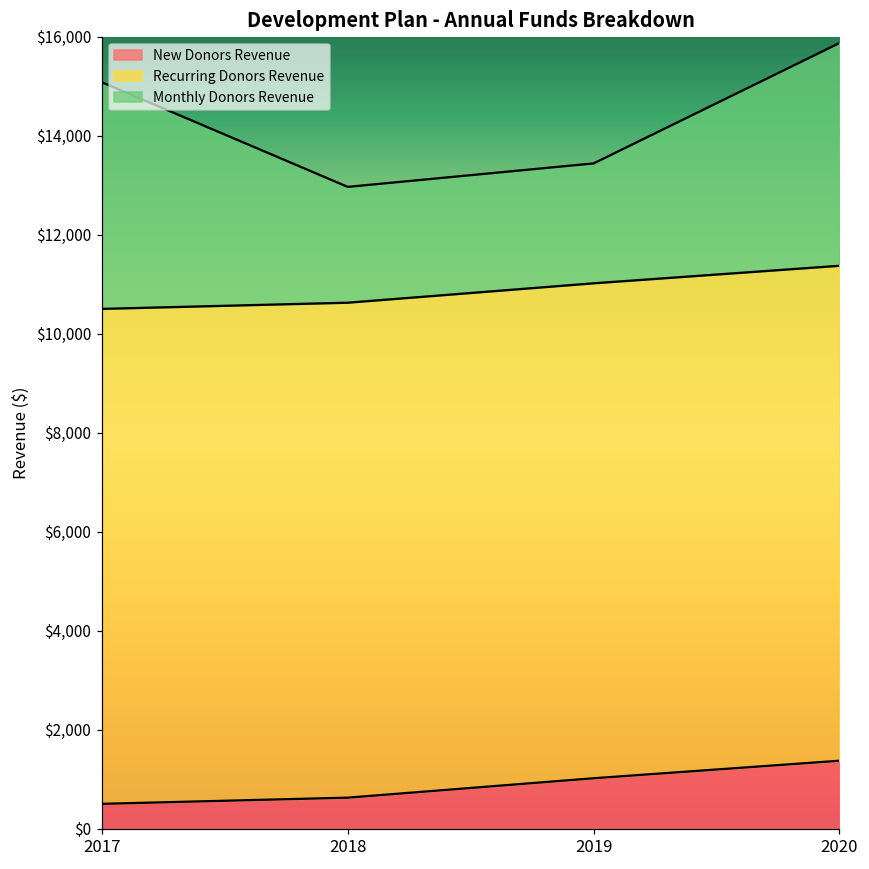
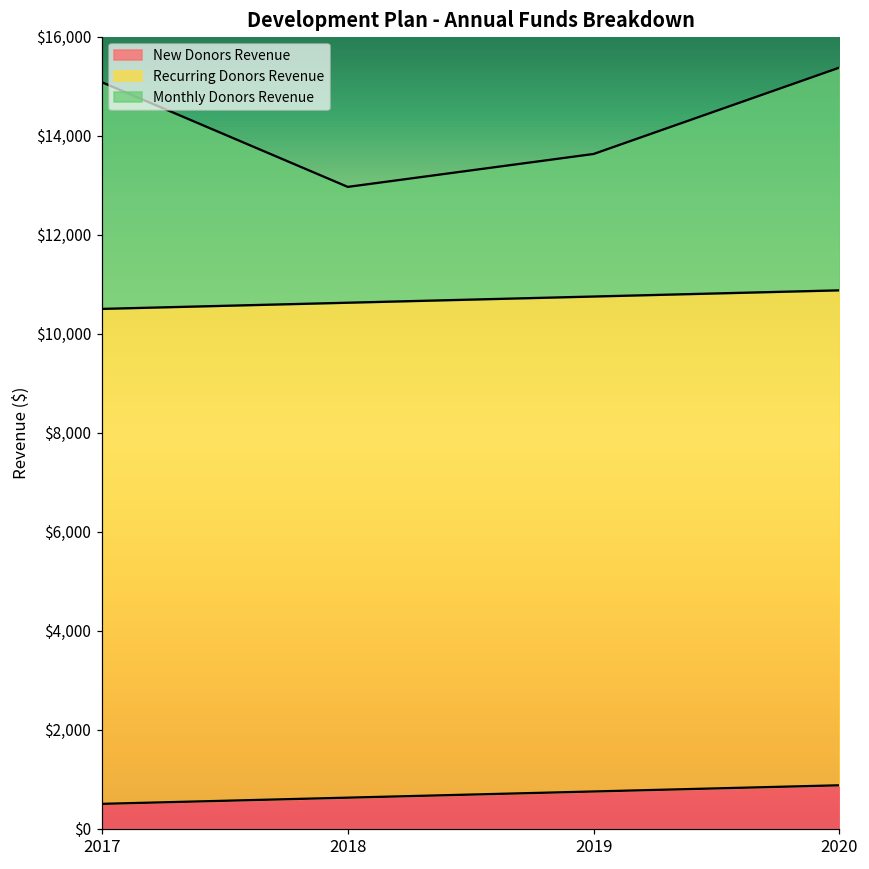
New Donors Revenue, 2019: $1,000 -> $800
Monthly Donors Revenue, 2019: $2,400 -> $2,900
New Donors Revenue, 2020: $1,400 -> $900
